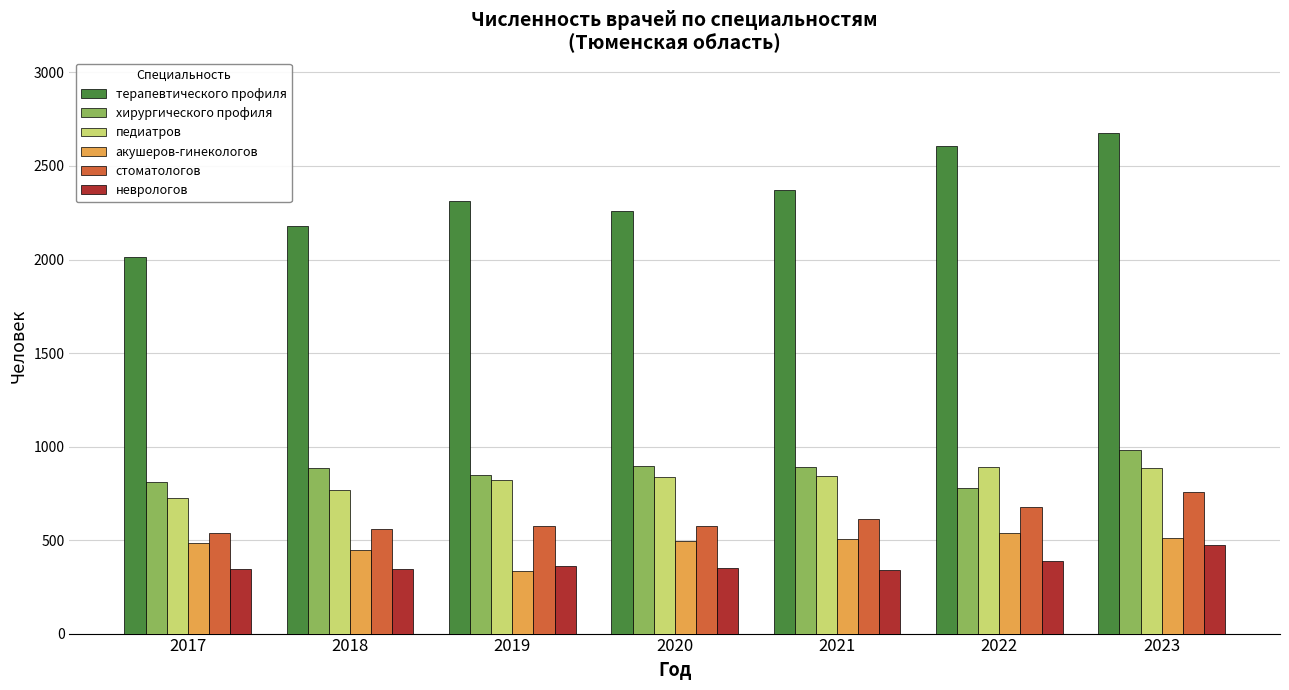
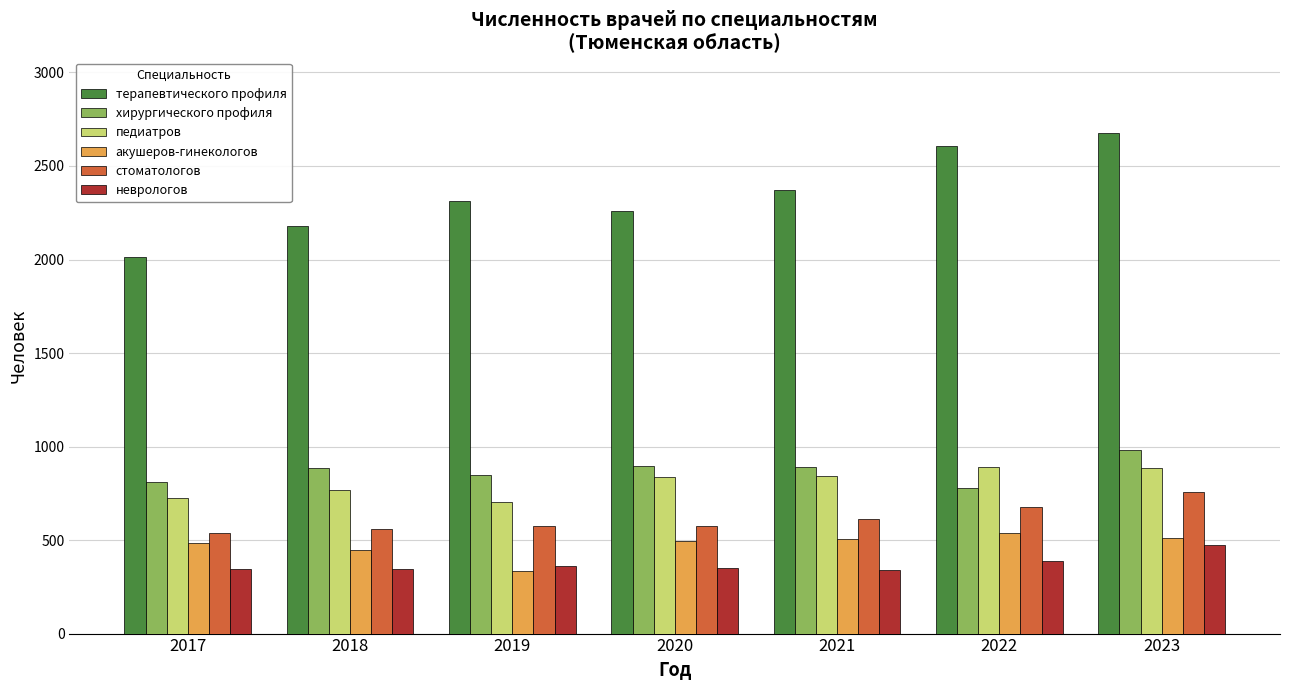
педиатров, 2019: 820 -> 700
